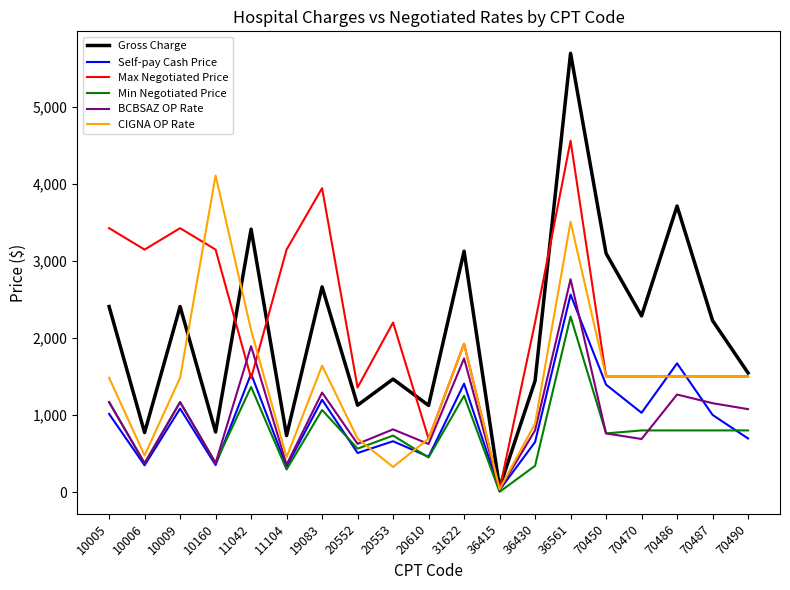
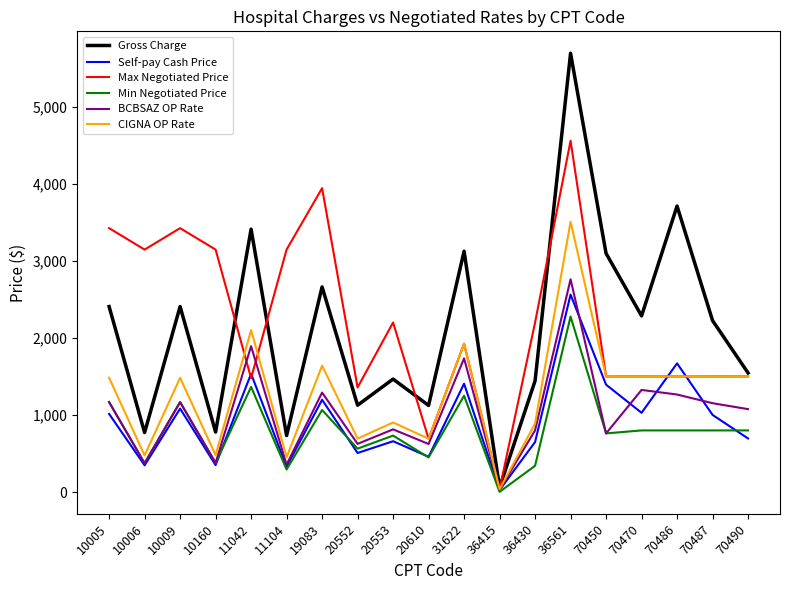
CIGNA OP Rate, 10160: 4,100 -> 500
CIGNA OP Rate, 20553: 300 -> 900
BCBSAZ OP Rate, 70470: 700 -> 1,300
